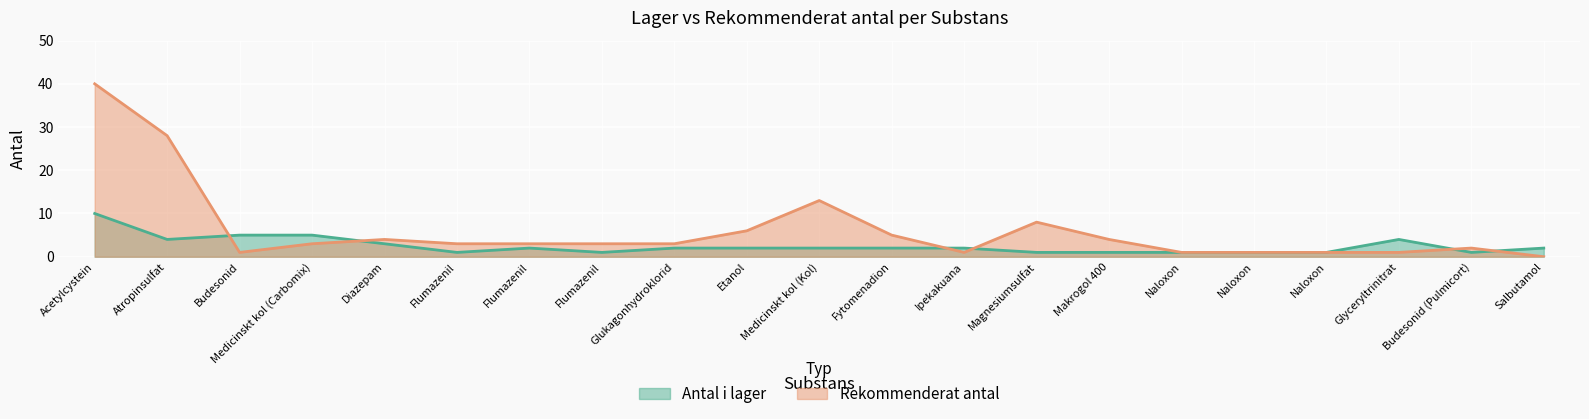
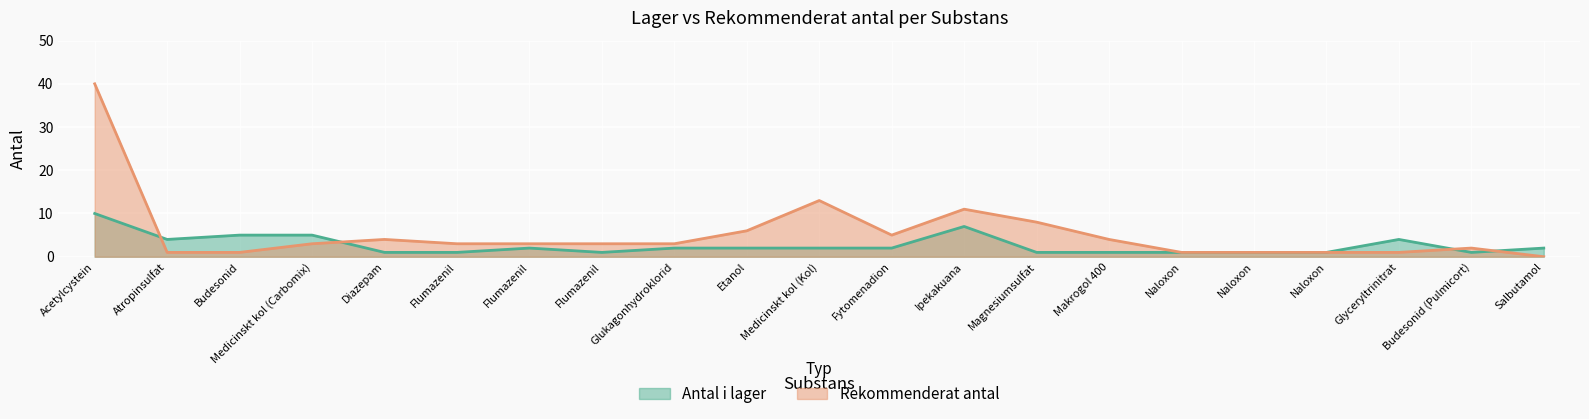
Rekommenderat antal, Atropinsulfat: 28 -> 1
Antal i lager, Diazepam: 3 -> 1
Antal i lager, Ipekakuana: 2 -> 7
Rekommenderat antal, Ipekakuana: 1 -> 11
